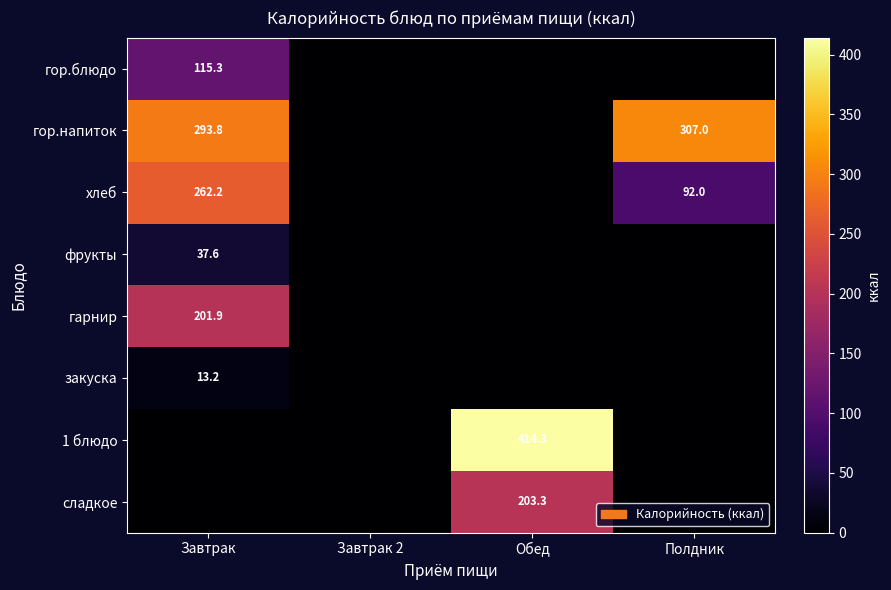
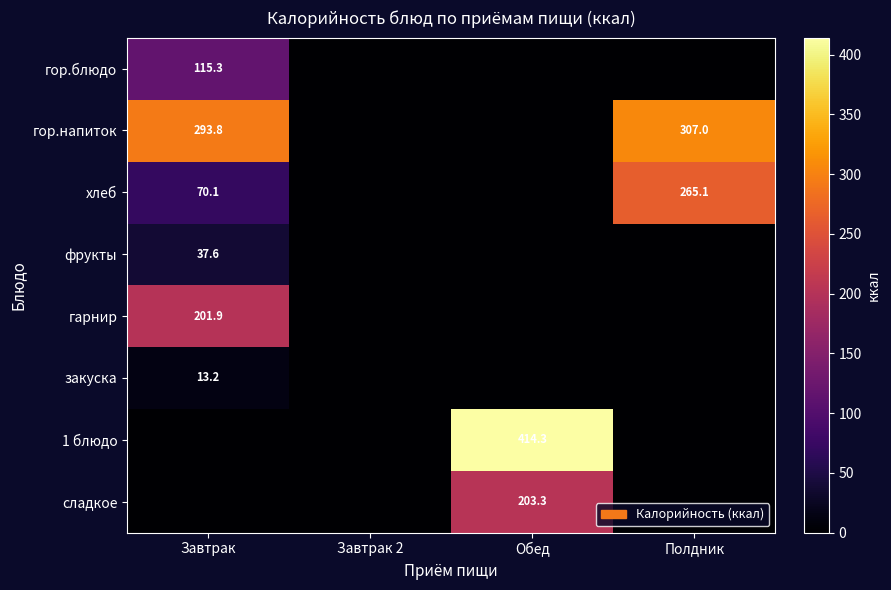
хлеб, Завтрак: 262.2 -> 70.1
хлеб, Полдник: 92.0 -> 265.1
